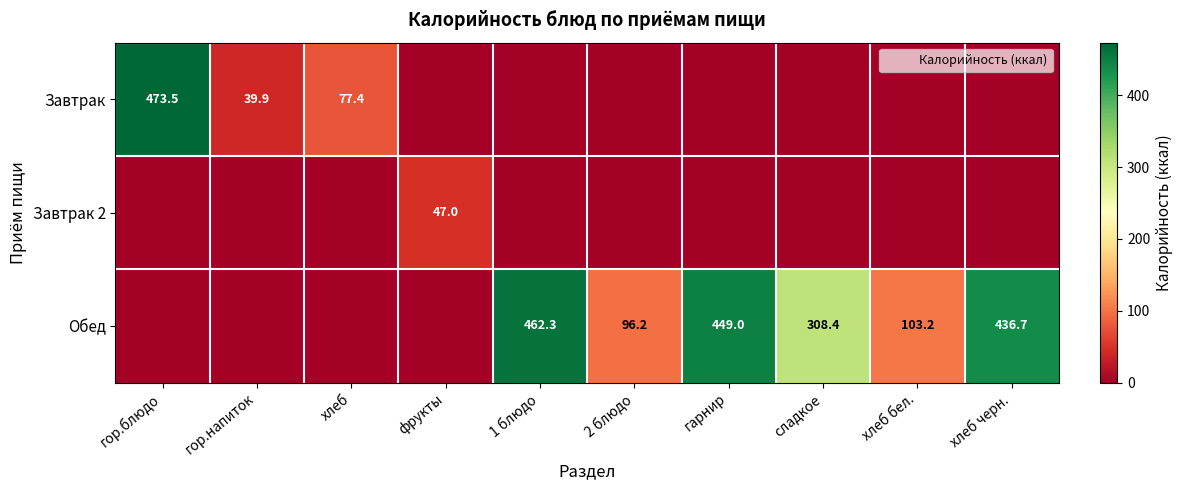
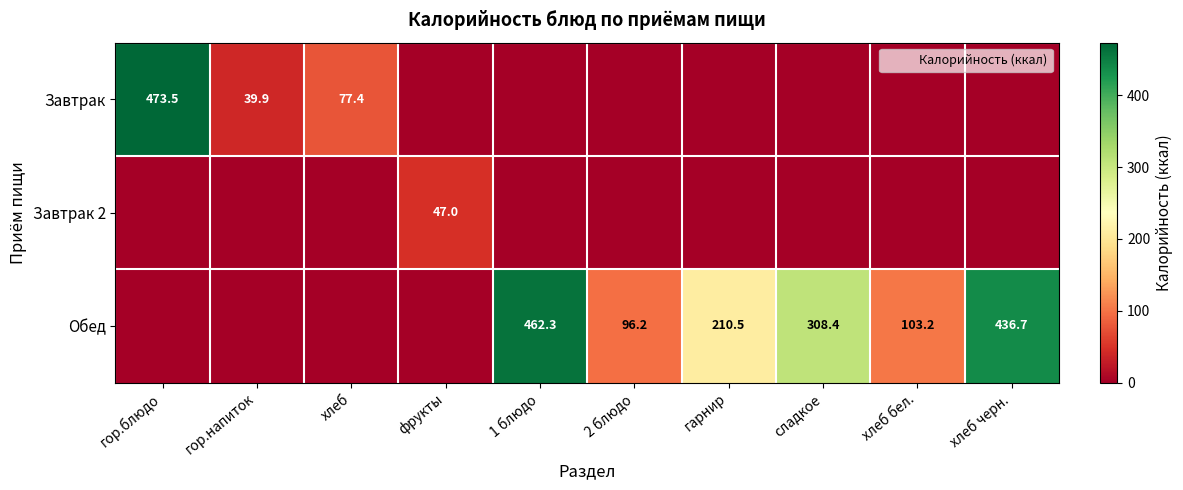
Обед, гарнир: 449.0 -> 210.5
